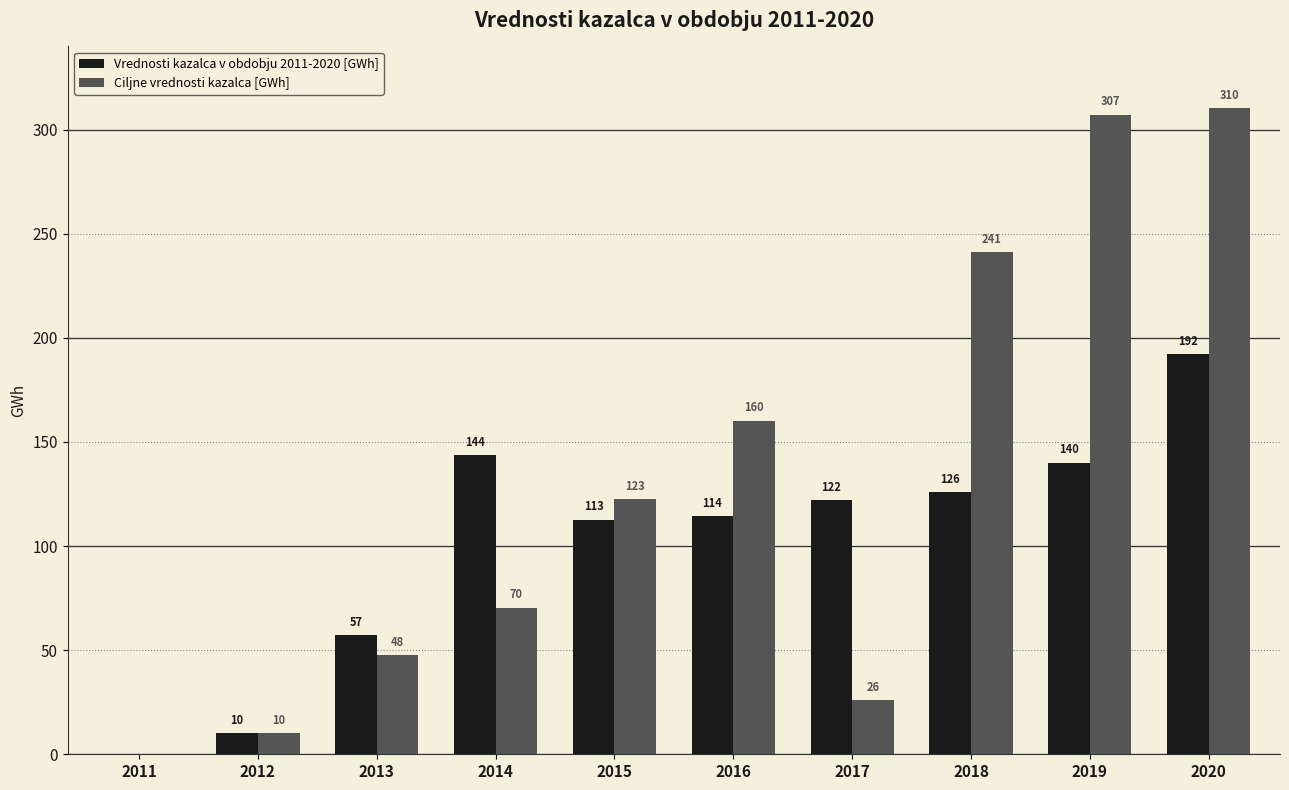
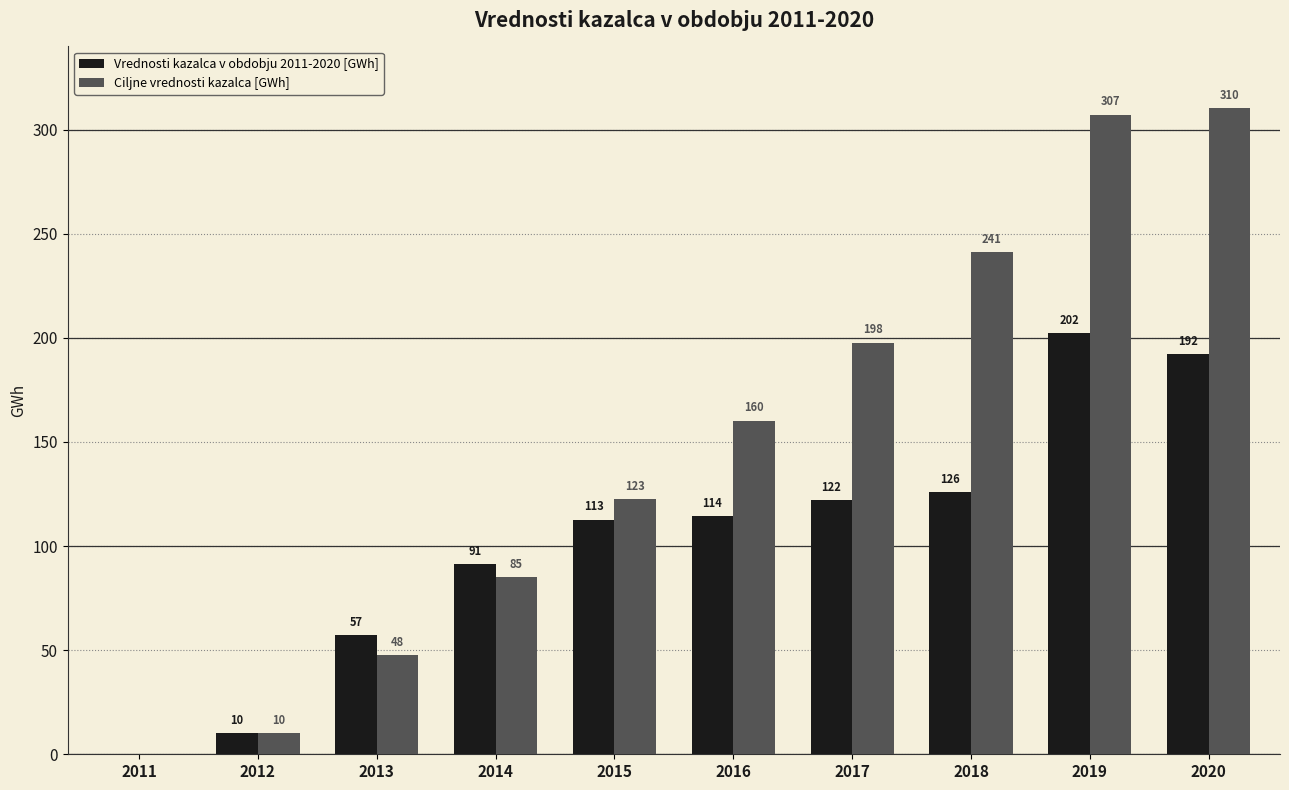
Vrednosti kazalca v obdobju 2011-2020 [GWh], 2014: 144 -> 91
Ciljne vrednosti kazalca [GWh], 2014: 70 -> 85
Ciljne vrednosti kazalca [GWh], 2017: 26 -> 198
Vrednosti kazalca v obdobju 2011-2020 [GWh], 2019: 140 -> 202
